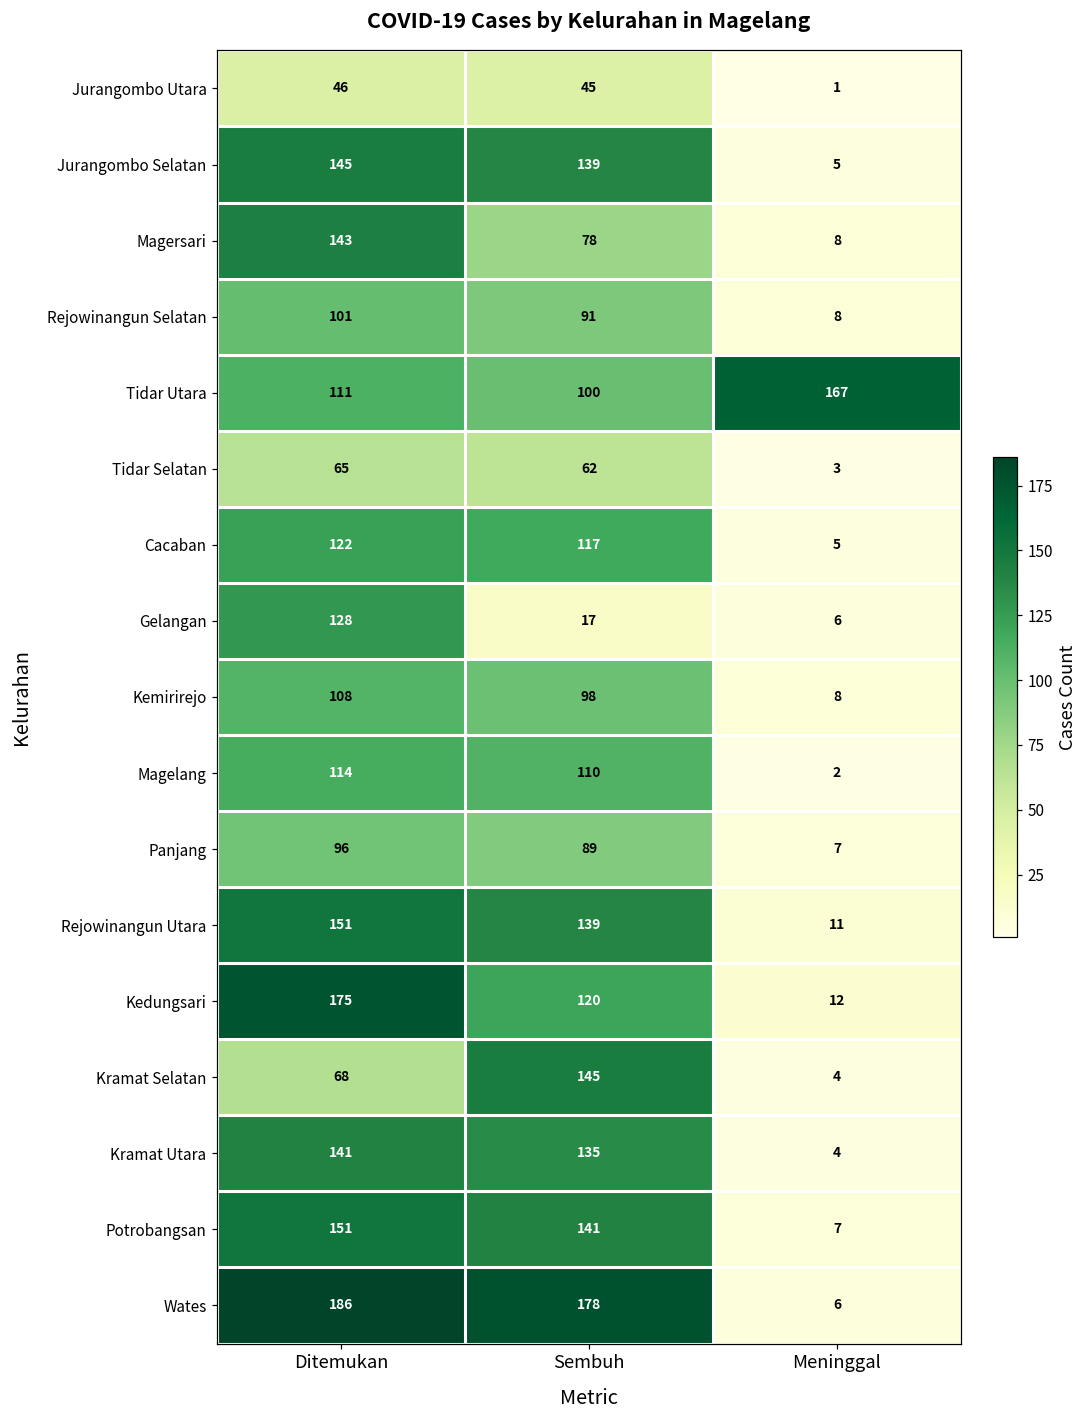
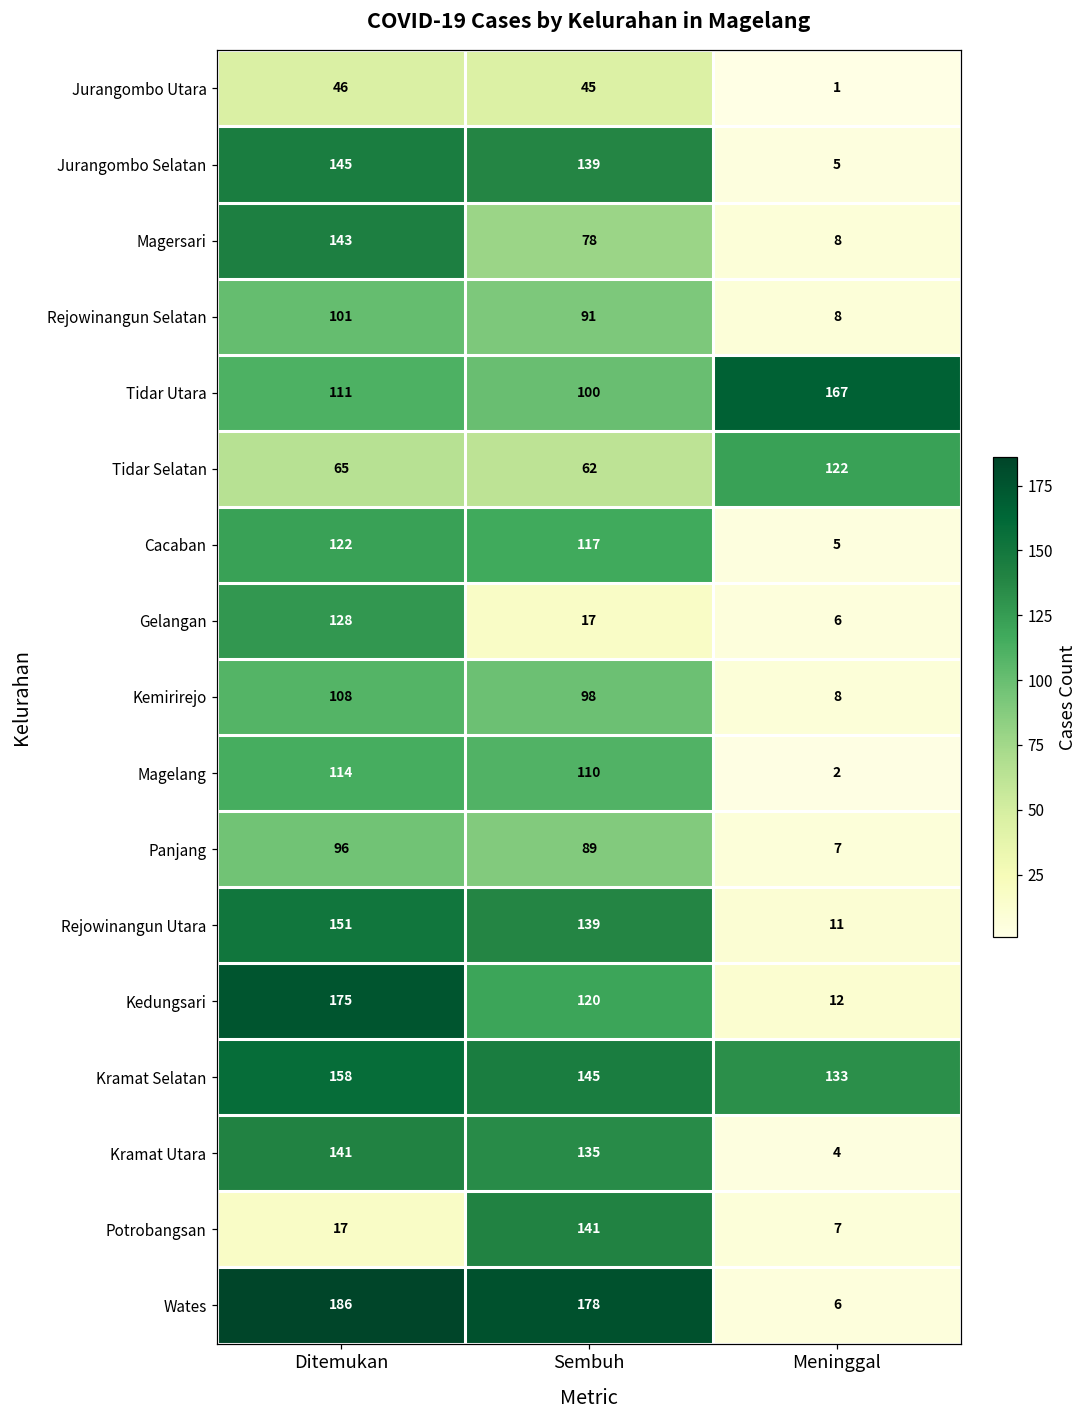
Tidar Selatan, Meninggal: 3 -> 122
Kramat Selatan, Ditemukan: 68 -> 158
Kramat Selatan, Meninggal: 4 -> 133
Potrobangsan, Ditemukan: 151 -> 17
